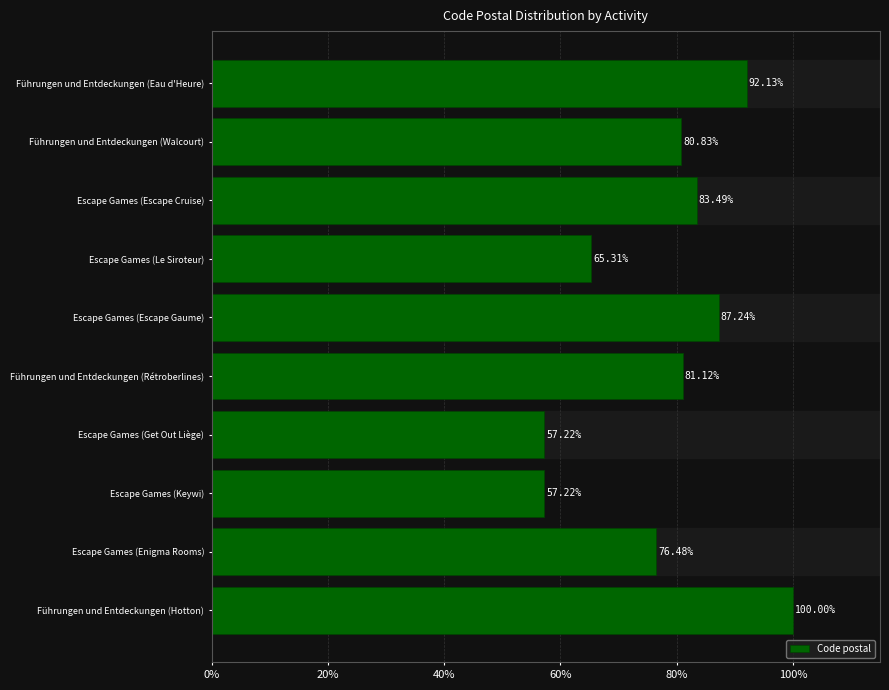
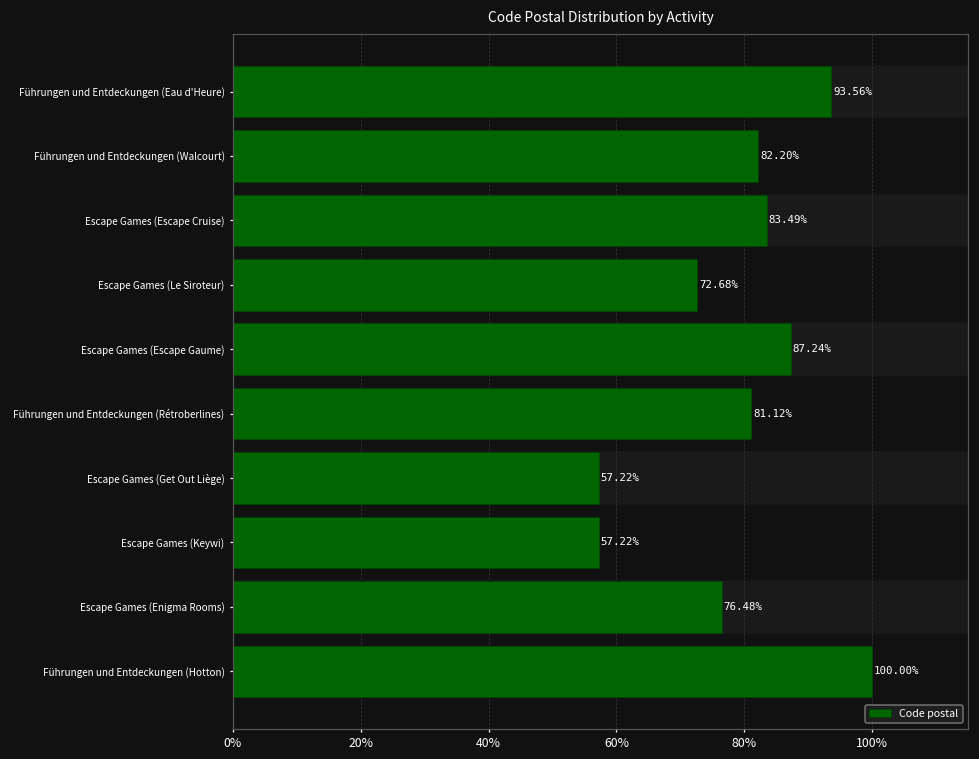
Führungen und Entdeckungen (Eau d'Heure): 92.13% -> 93.56%
Führungen und Entdeckungen (Walcourt): 80.83% -> 82.20%
Escape Games (Le Siroteur): 65.31% -> 72.68%
